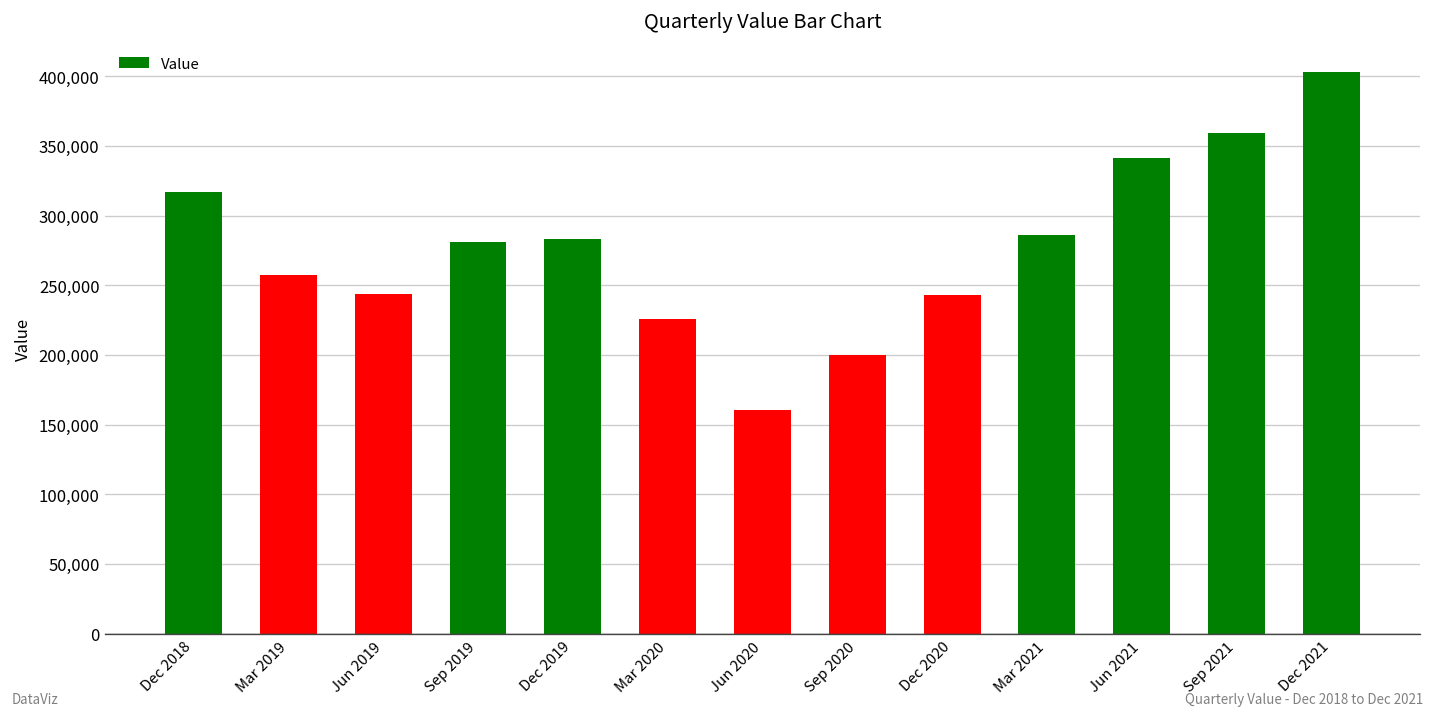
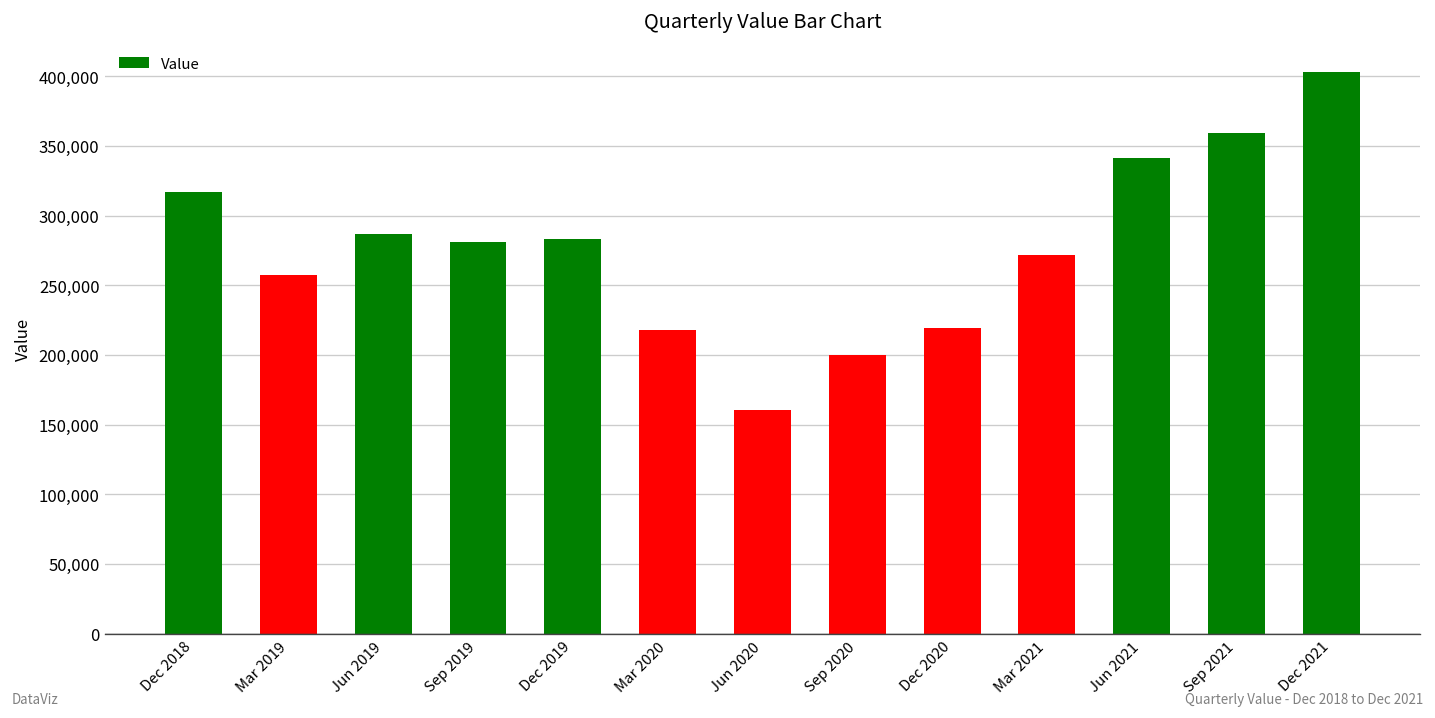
Jun 2019: 244,000 -> 287,000
Mar 2020: 226,000 -> 218,000
Dec 2020: 243,000 -> 219,000
Mar 2021: 286,000 -> 272,000
